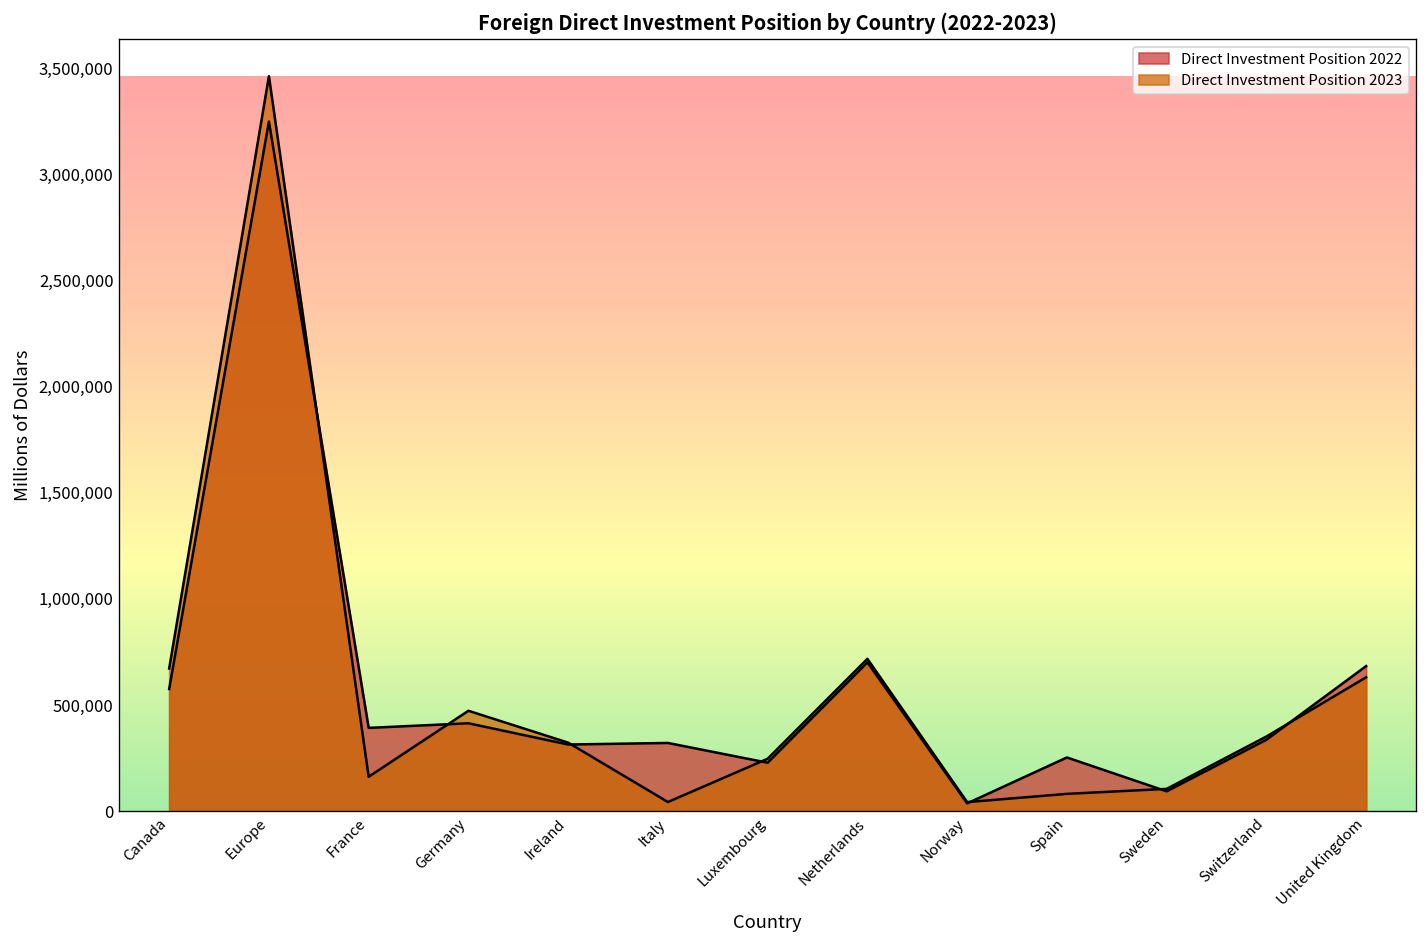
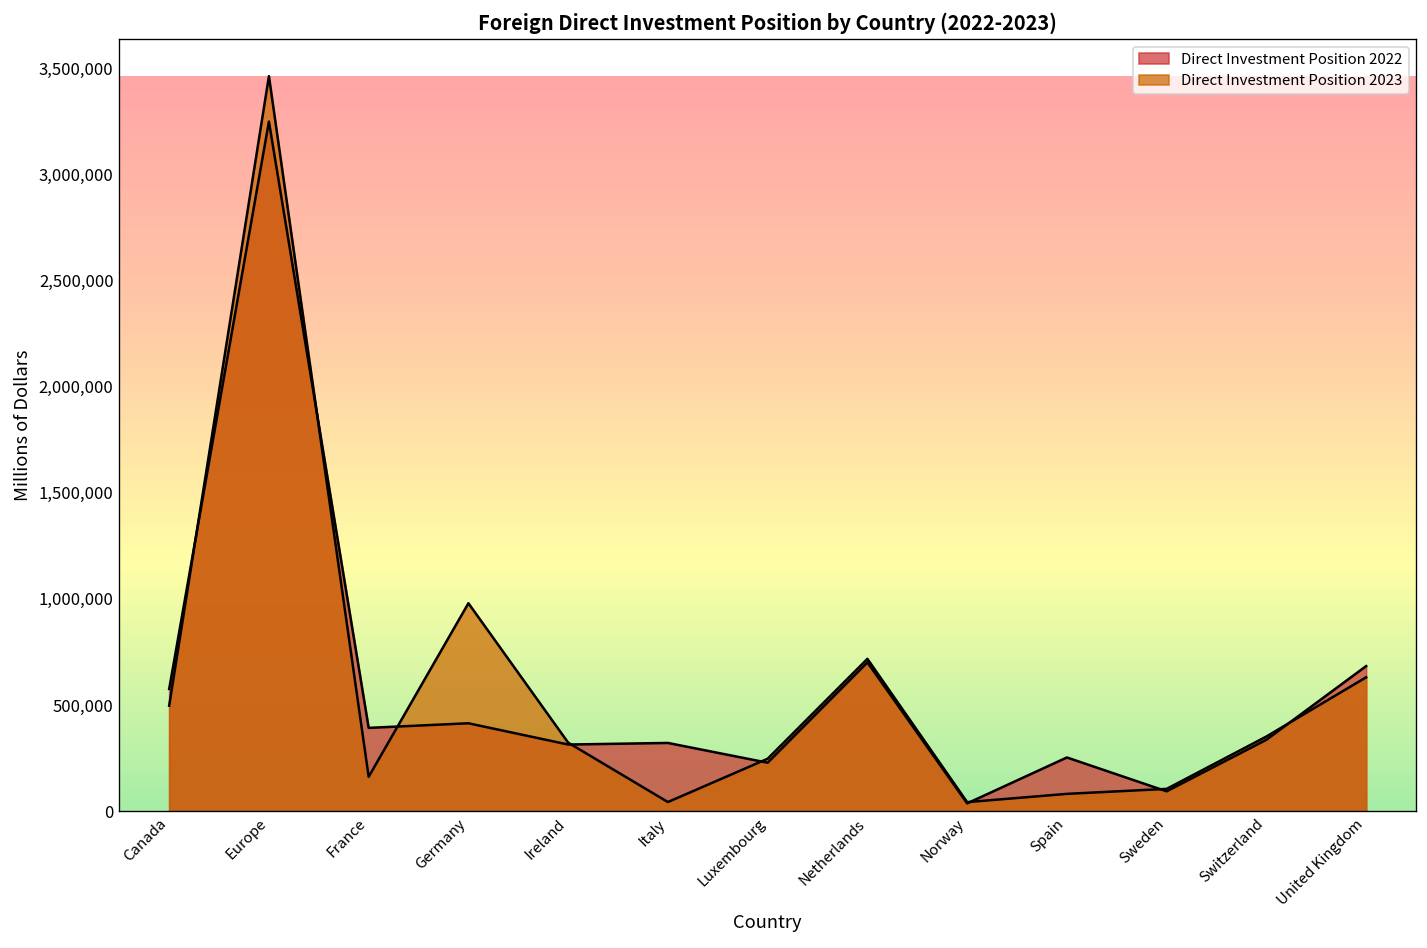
Direct Investment Position 2023, Canada: 670,000 -> 500,000
Direct Investment Position 2023, Germany: 470,000 -> 980,000
